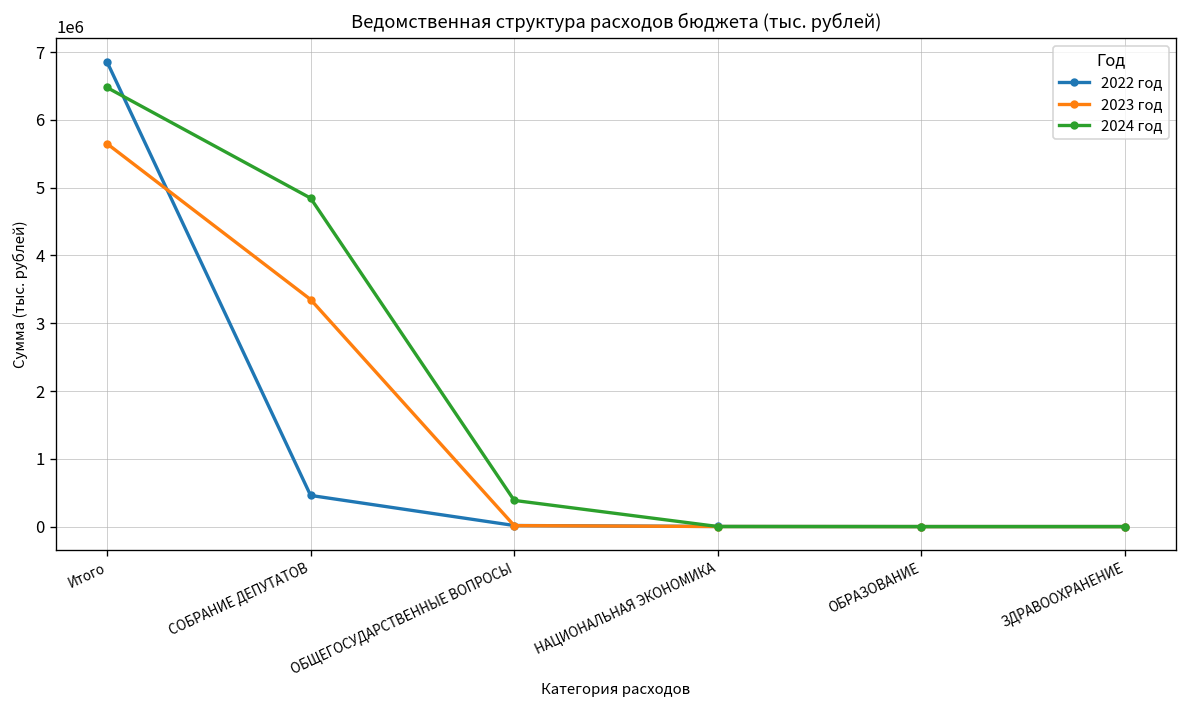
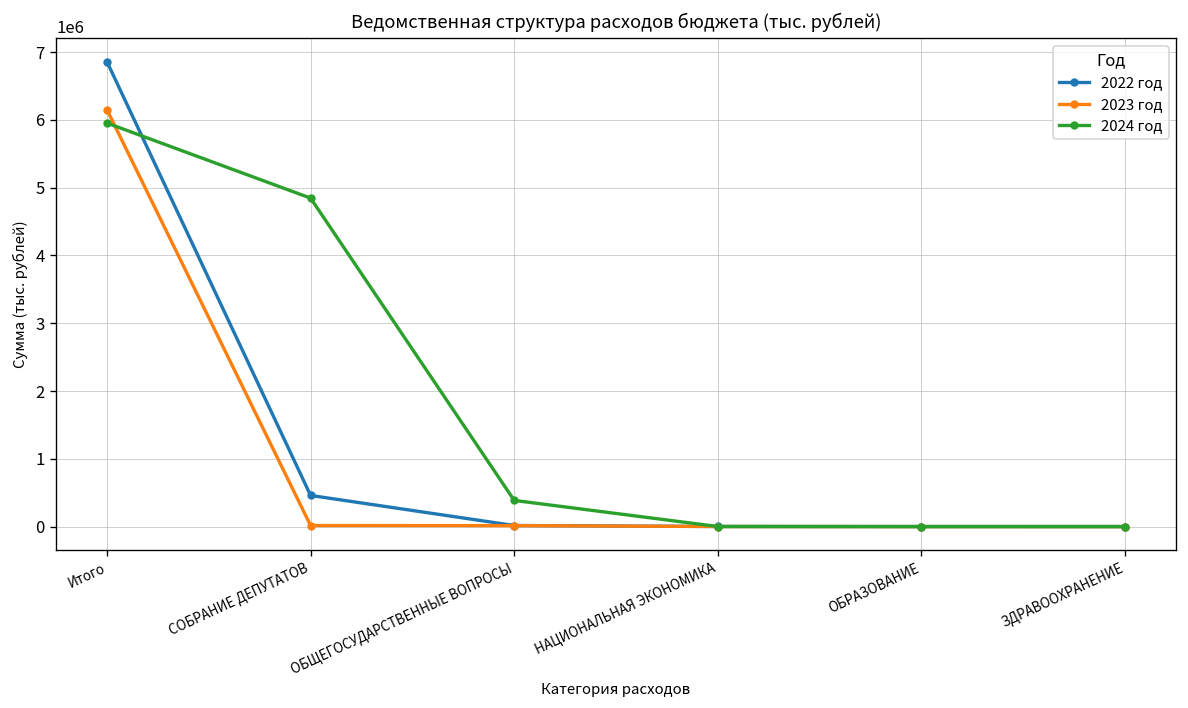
2023 год, Итого: 5700000 -> 6200000
2024 год, Итого: 6500000 -> 6000000
2023 год, СОБРАНИЕ ДЕПУТАТОВ: 3400000 -> 0
